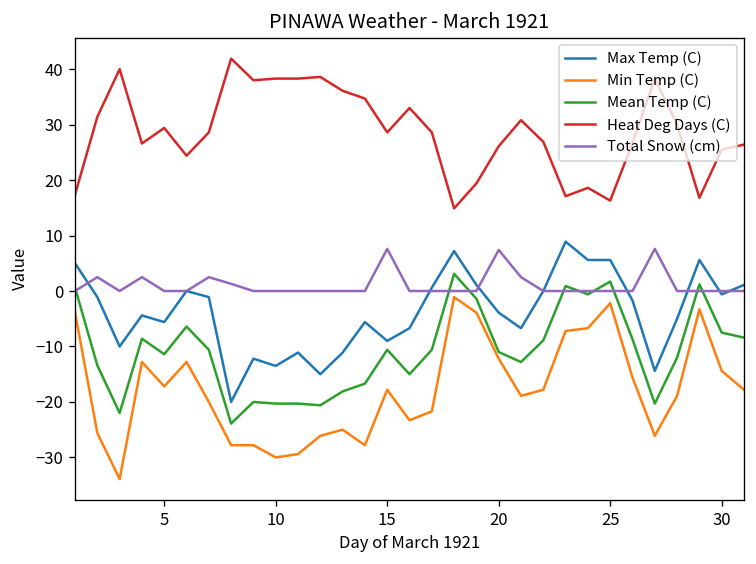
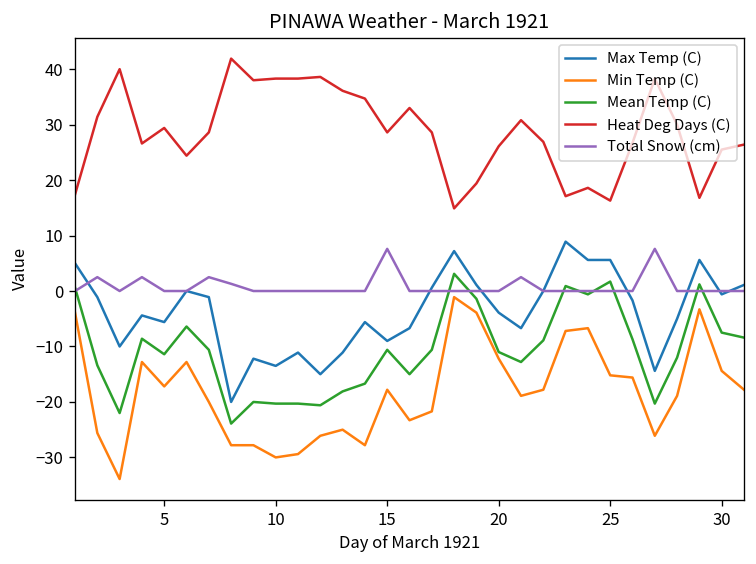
Total Snow (cm), 20: 7 -> 0
Min Temp (C), 25: -2 -> -15
